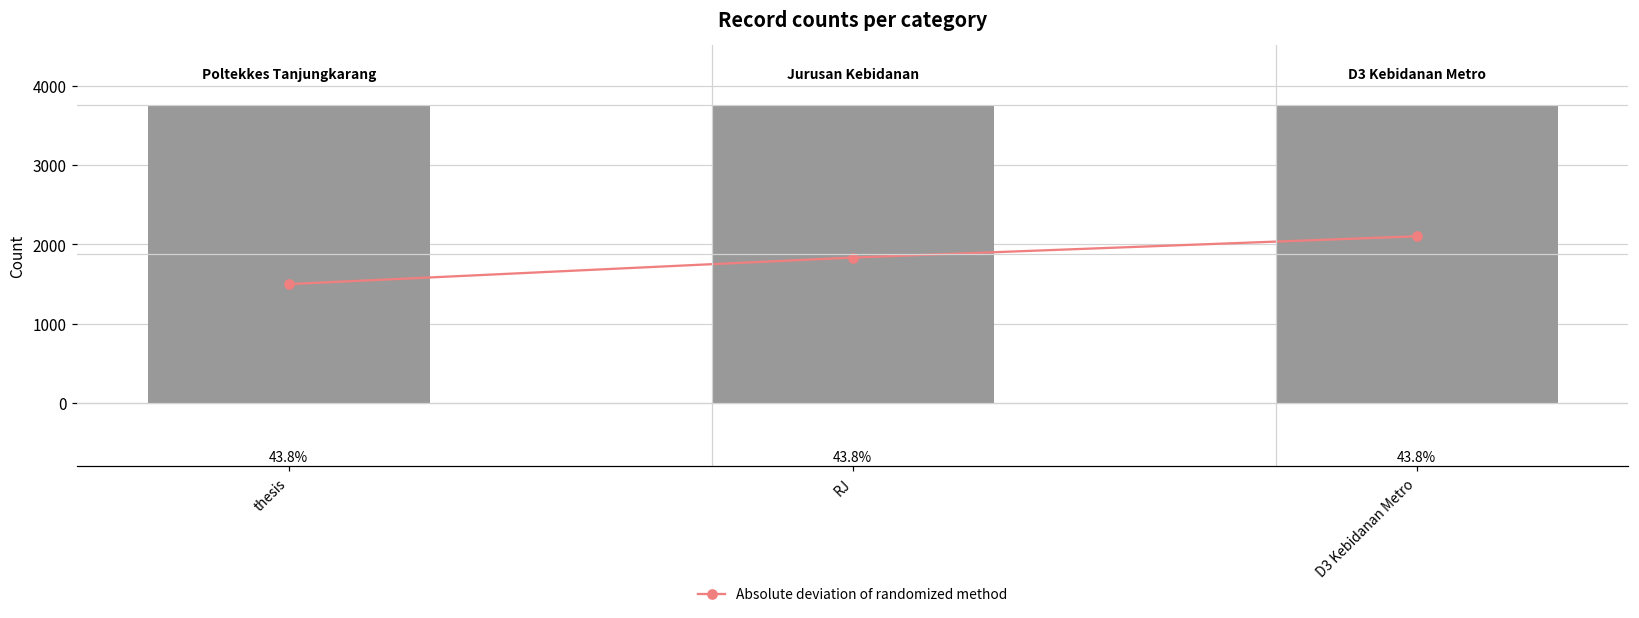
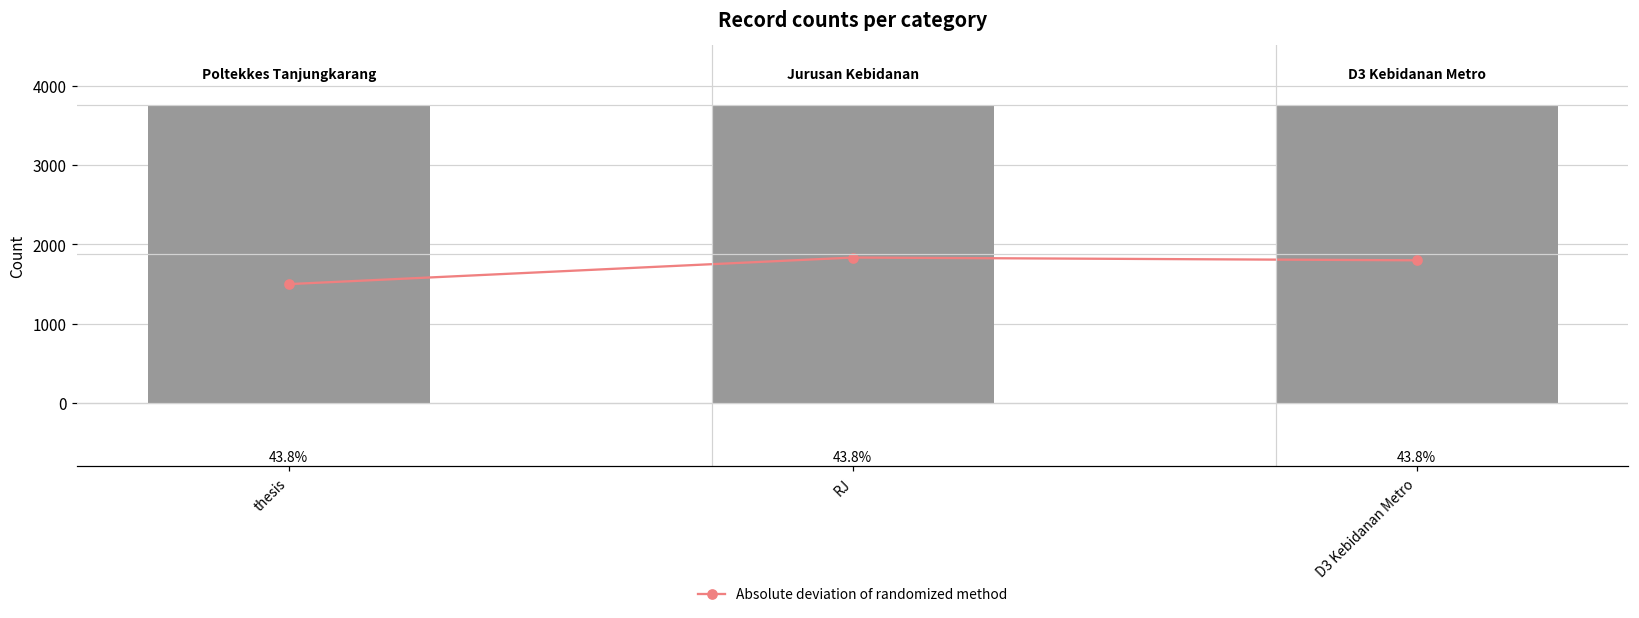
Absolute deviation of randomized method, D3 Kebidanan Metro: 2100 -> 1800
